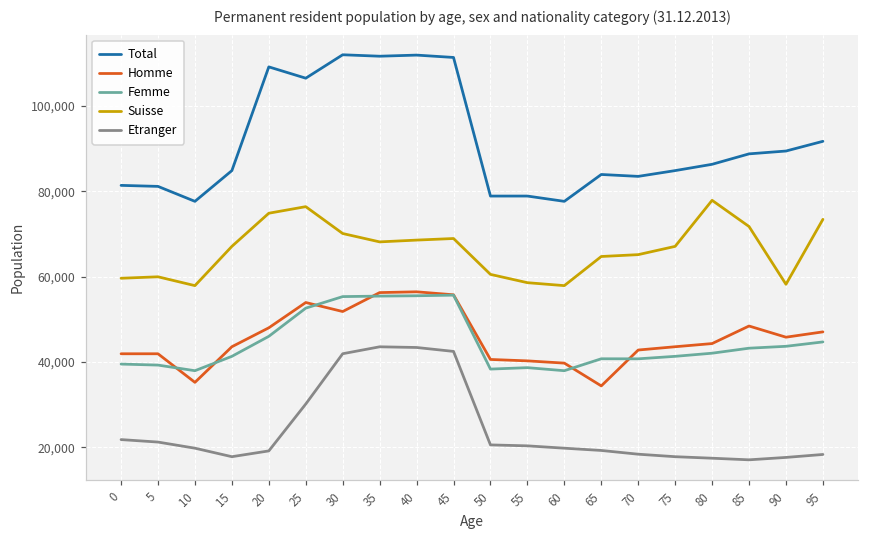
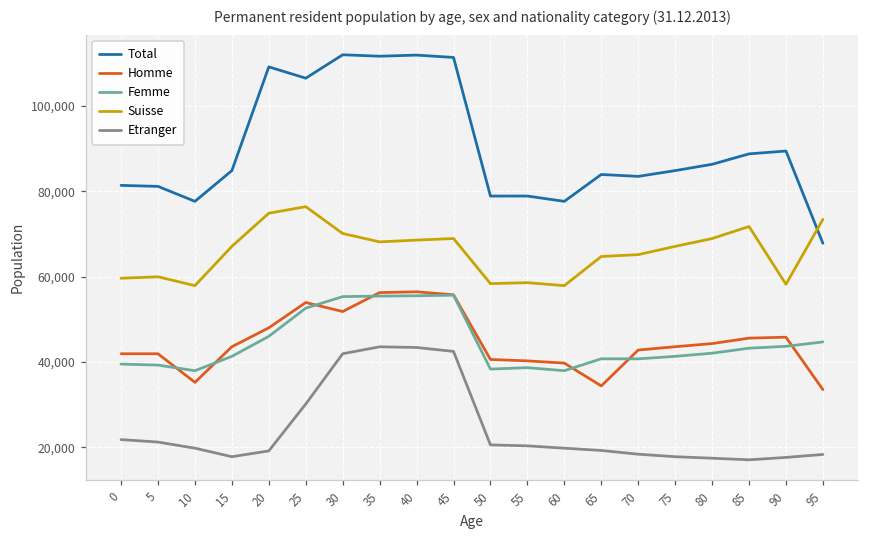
Suisse, 50: 61,000 -> 58,000
Suisse, 80: 78,000 -> 69,000
Homme, 85: 48,000 -> 46,000
Total, 95: 92,000 -> 68,000
Homme, 95: 47,000 -> 34,000
